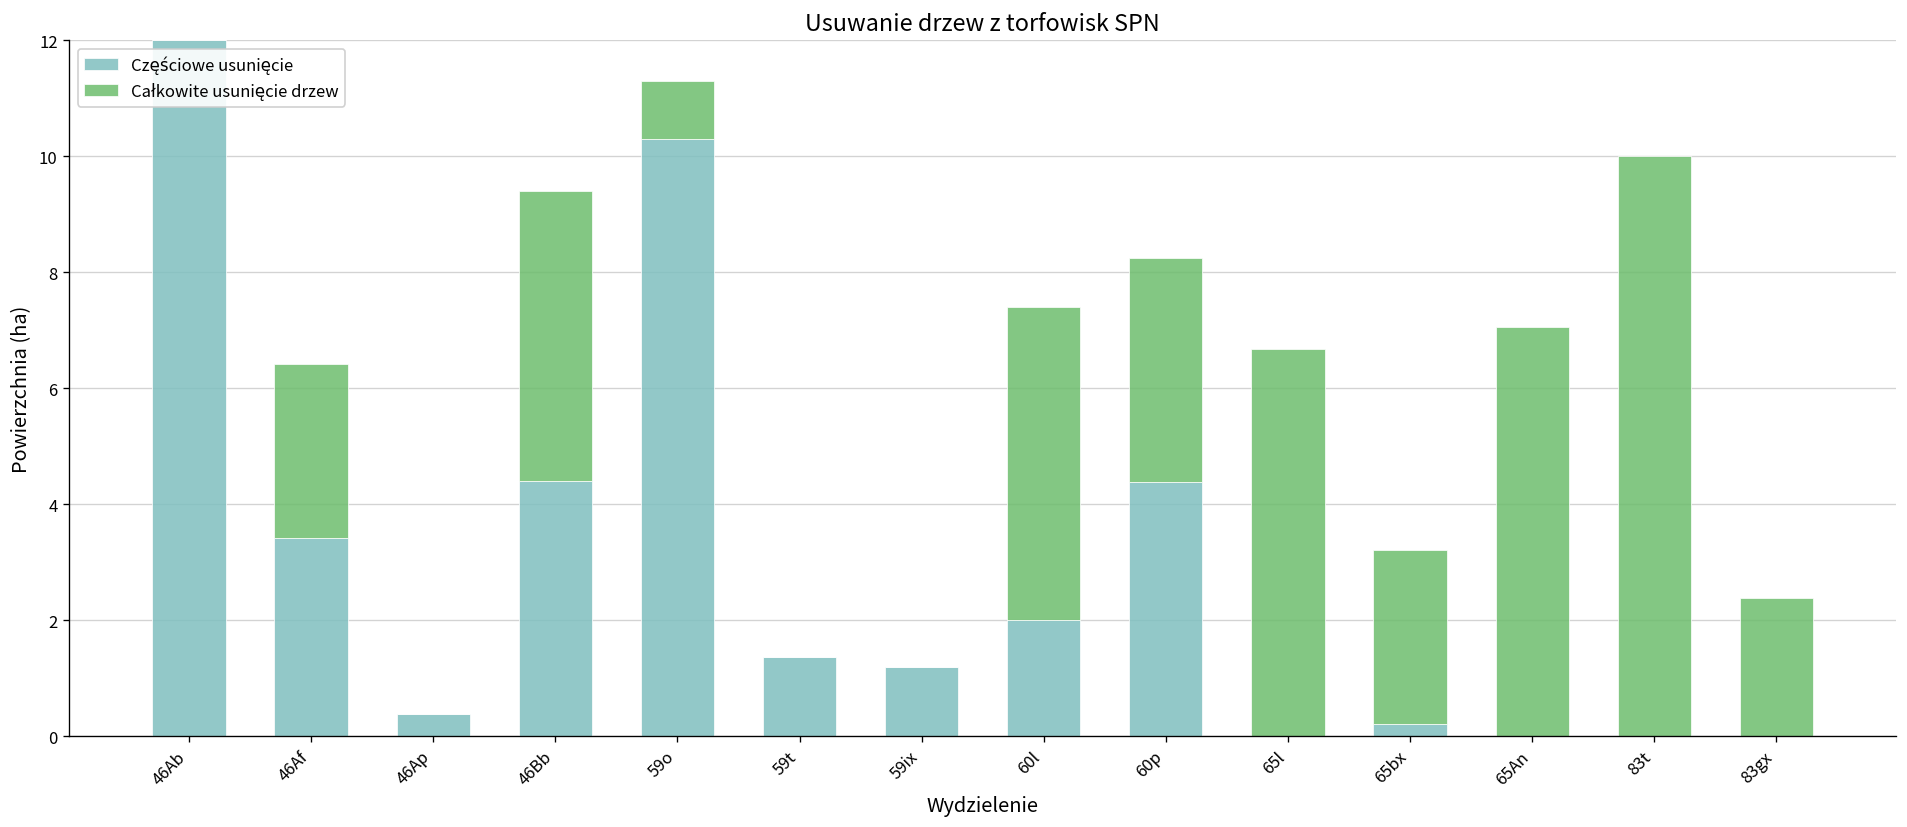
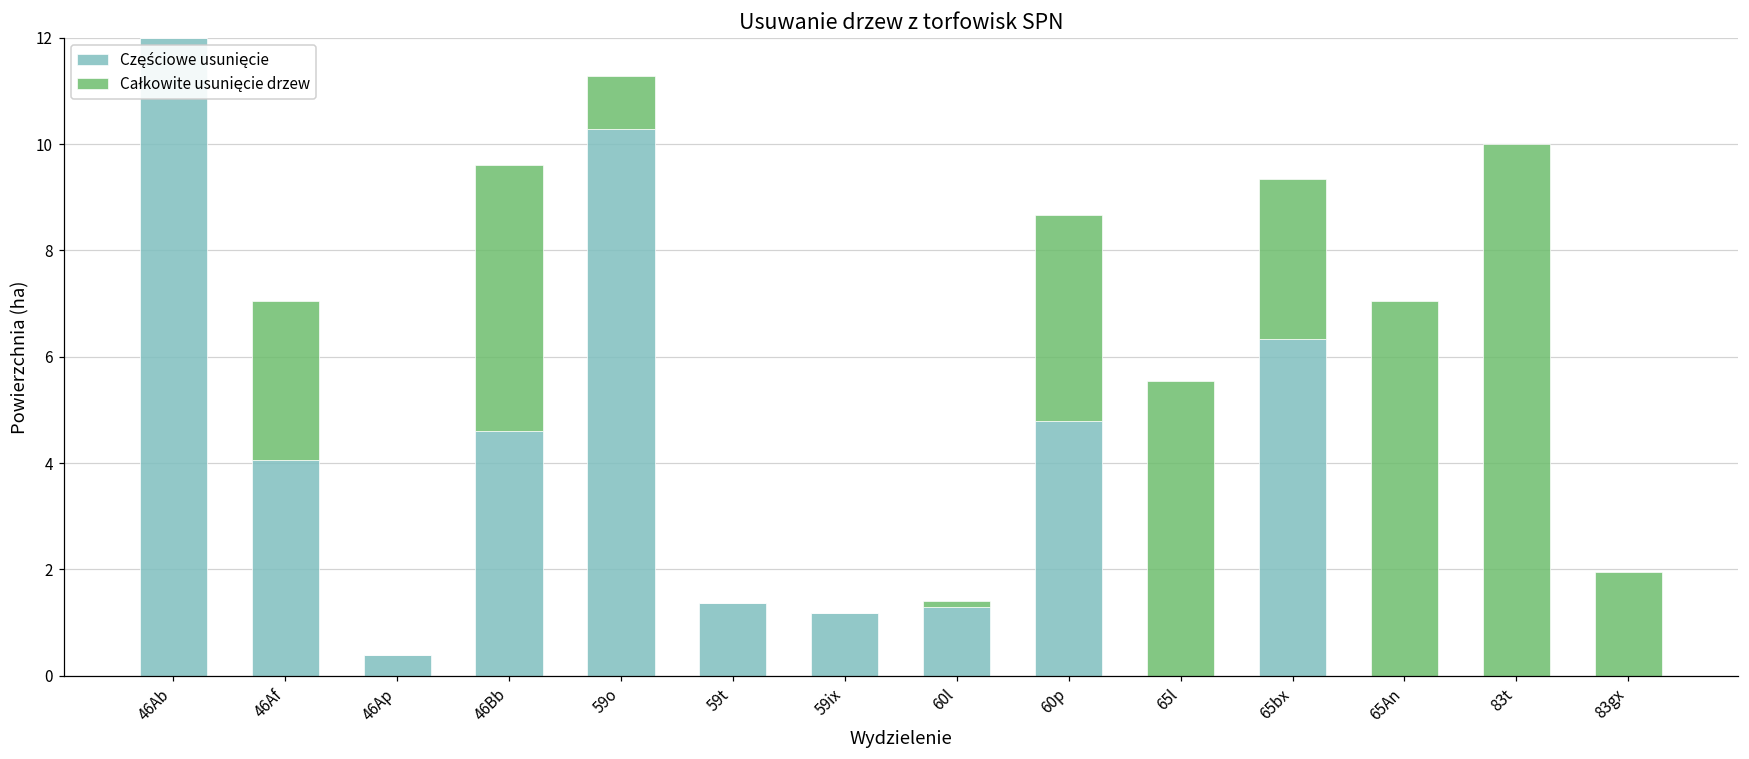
Częściowe usunięcie, 46Af: 3.4 -> 4.1
Częściowe usunięcie, 46Bb: 4.4 -> 4.6
Częściowe usunięcie, 60l: 2.0 -> 1.3
Całkowite usunięcie drzew, 60l: 5.4 -> 0.1
Częściowe usunięcie, 60p: 4.4 -> 4.8
Całkowite usunięcie drzew, 65l: 6.7 -> 5.5
Częściowe usunięcie, 65bx: 0.2 -> 6.3
Całkowite usunięcie drzew, 83gx: 2.4 -> 1.9
